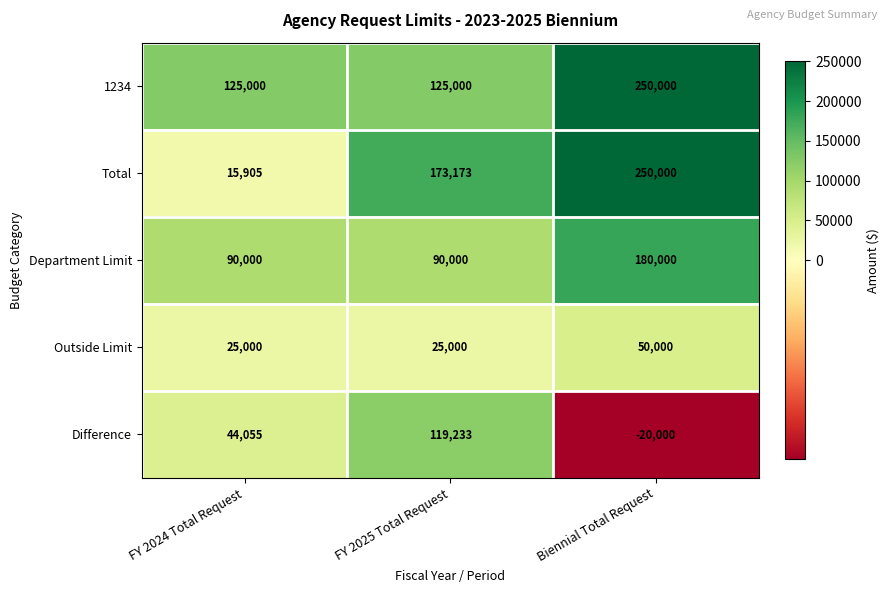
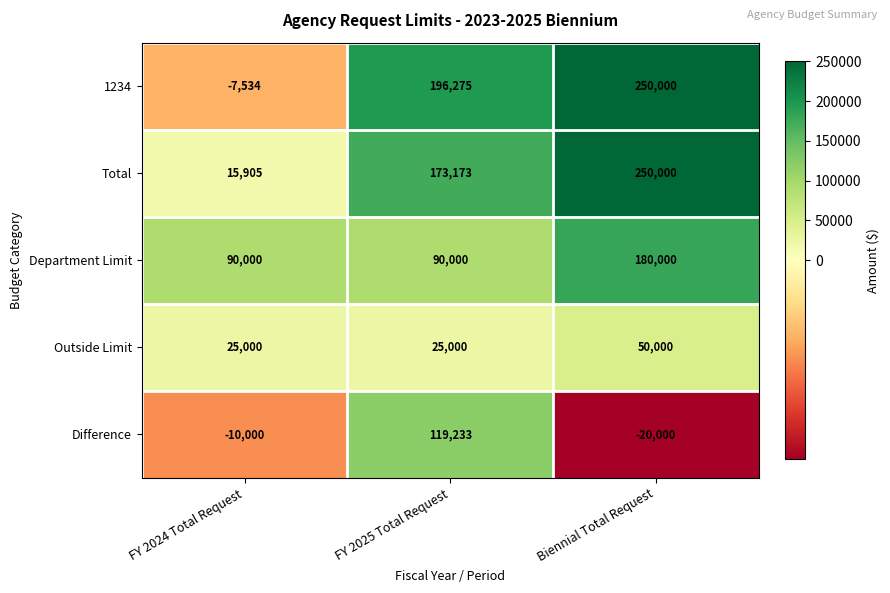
1234, FY 2024 Total Request: 125,000 -> -7,534
1234, FY 2025 Total Request: 125,000 -> 196,275
Difference, FY 2024 Total Request: 44,055 -> -10,000
